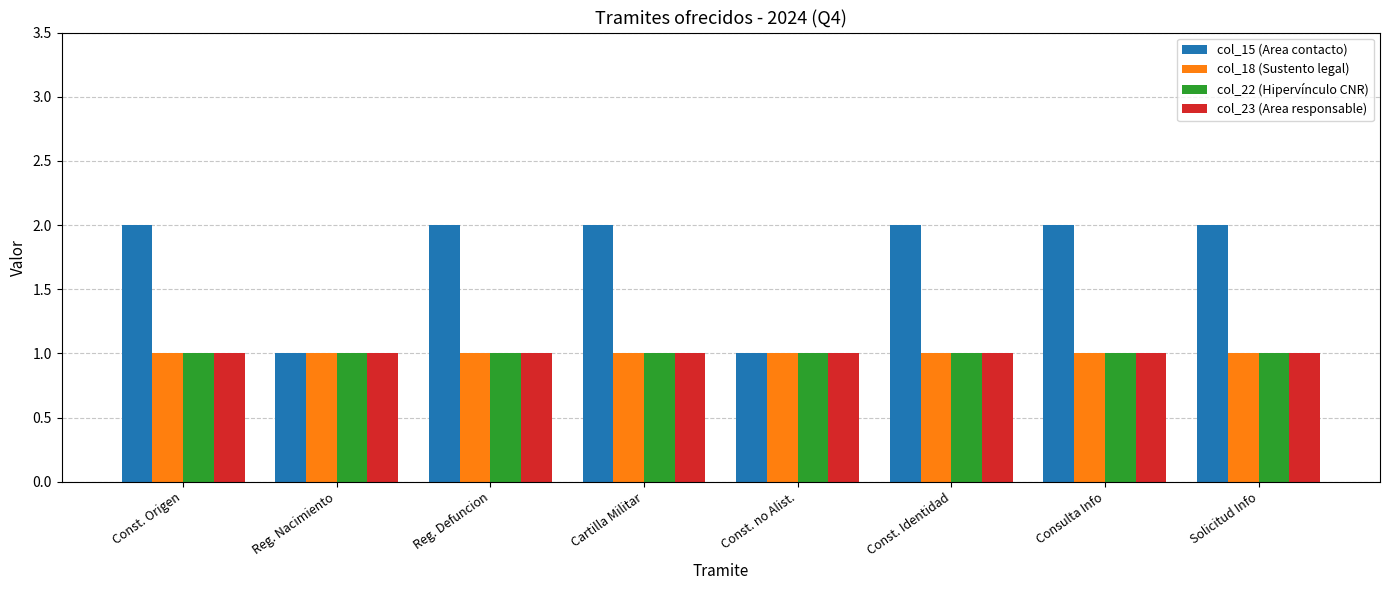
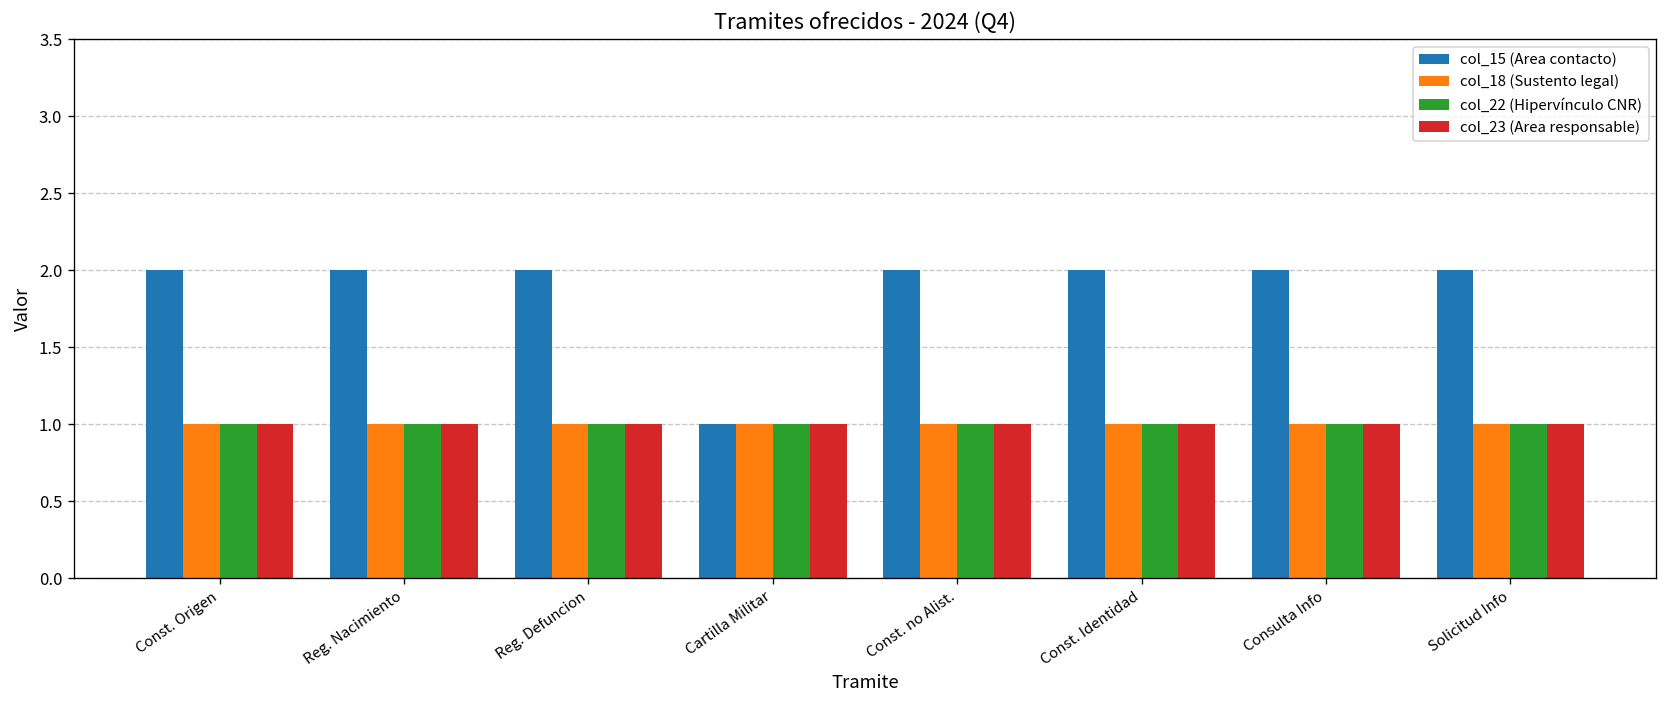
col_15 (Area contacto), Reg. Nacimiento: 1 -> 2
col_15 (Area contacto), Cartilla Militar: 2 -> 1
col_15 (Area contacto), Const. no Alist.: 1 -> 2
